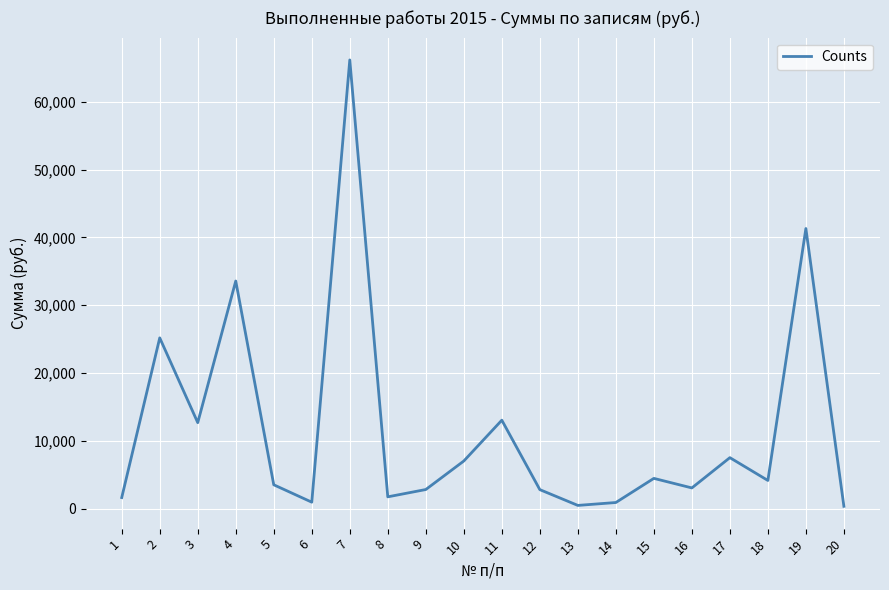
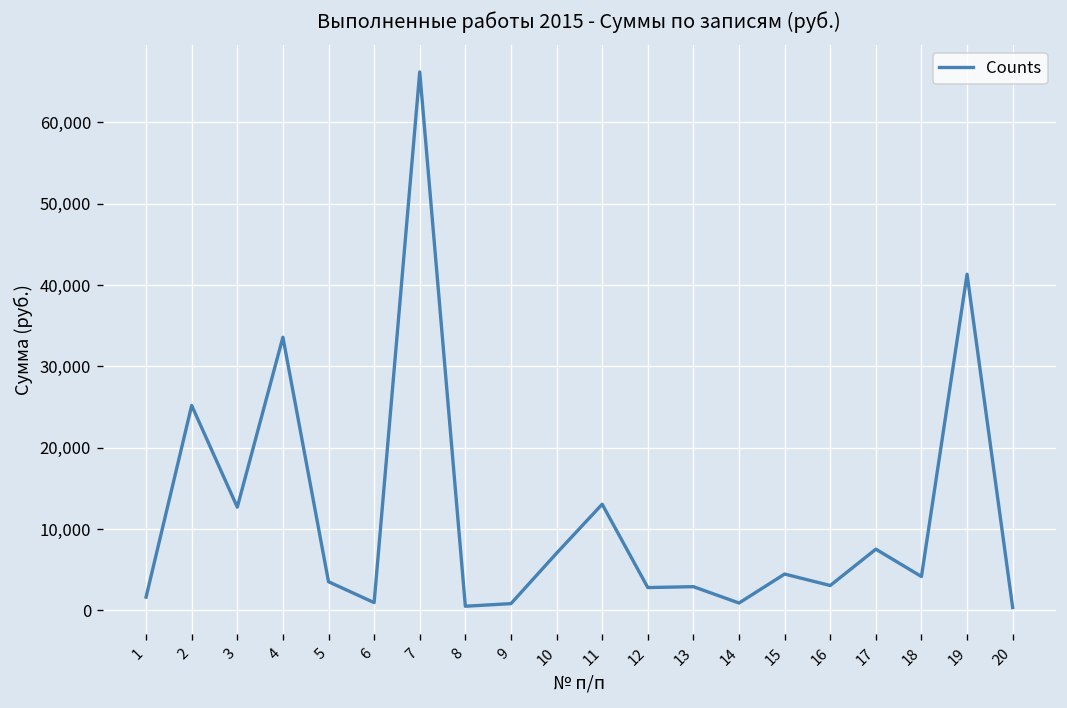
8: 2,000 -> 1,000
9: 3,000 -> 1,000
13: 0 -> 3,000
